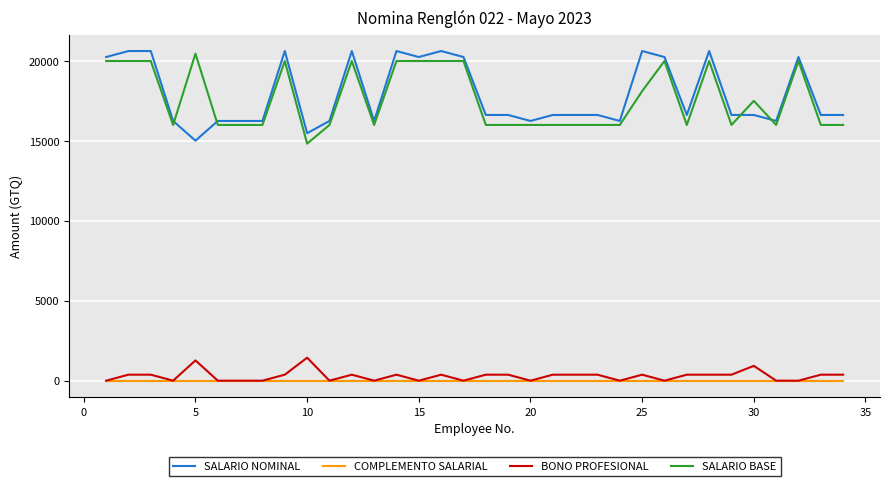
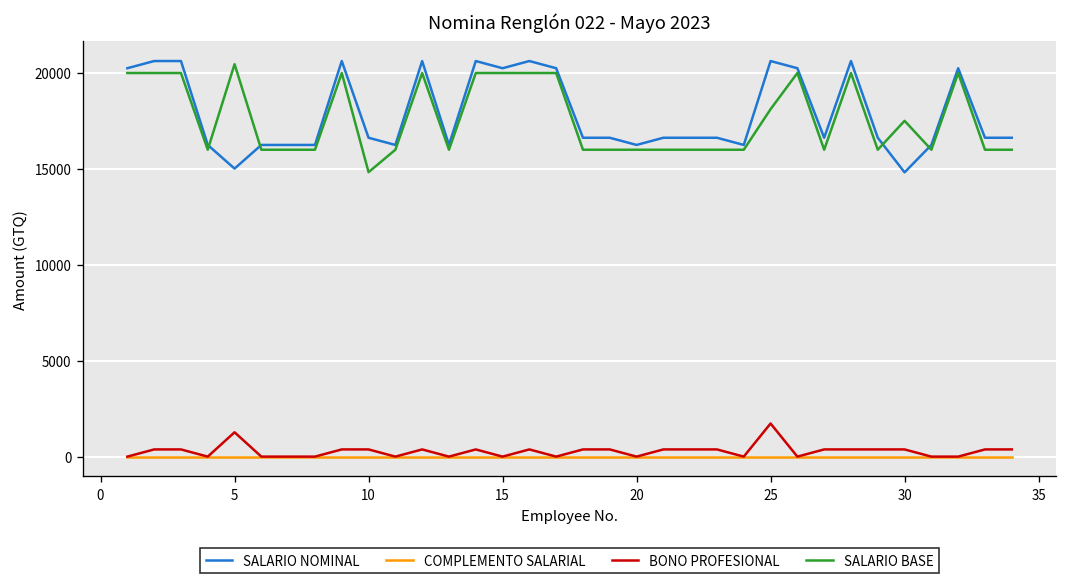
SALARIO NOMINAL, 10: 15500 -> 16600
BONO PROFESIONAL, 10: 1400 -> 400
BONO PROFESIONAL, 25: 400 -> 1700
SALARIO NOMINAL, 30: 16600 -> 14800
BONO PROFESIONAL, 30: 900 -> 400
